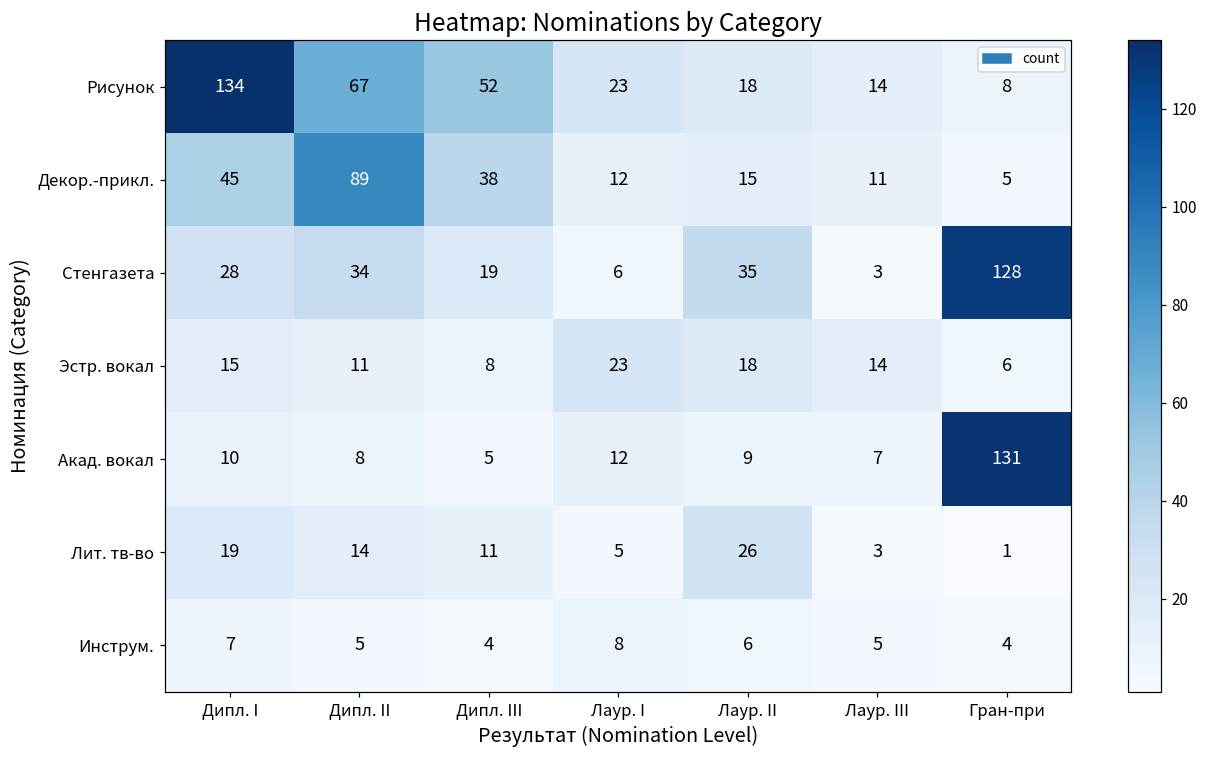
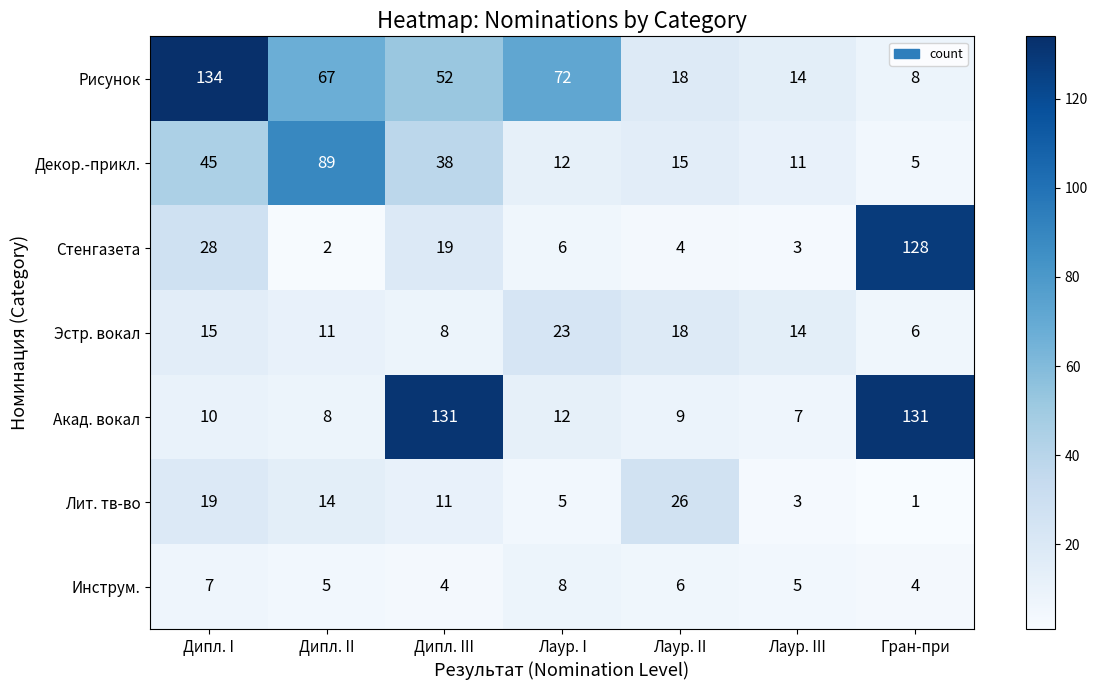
Рисунок, Лаур. I: 23 -> 72
Стенгазета, Дипл. II: 34 -> 2
Стенгазета, Лаур. II: 35 -> 4
Акад. вокал, Дипл. III: 5 -> 131
